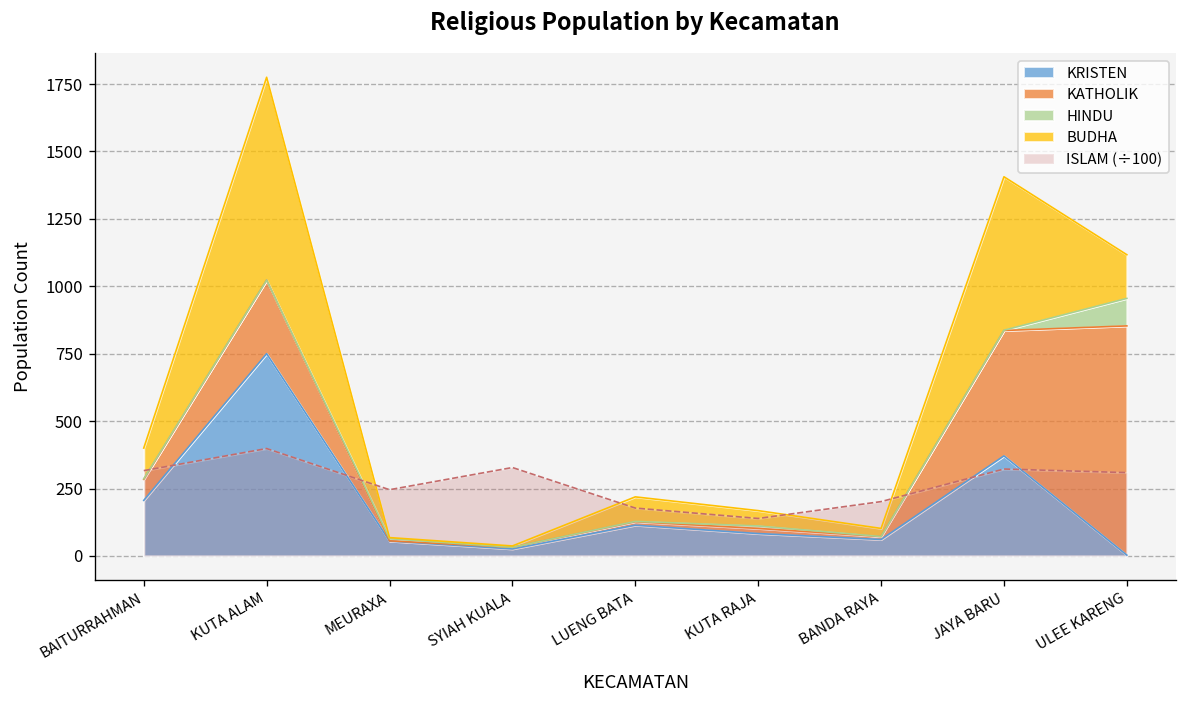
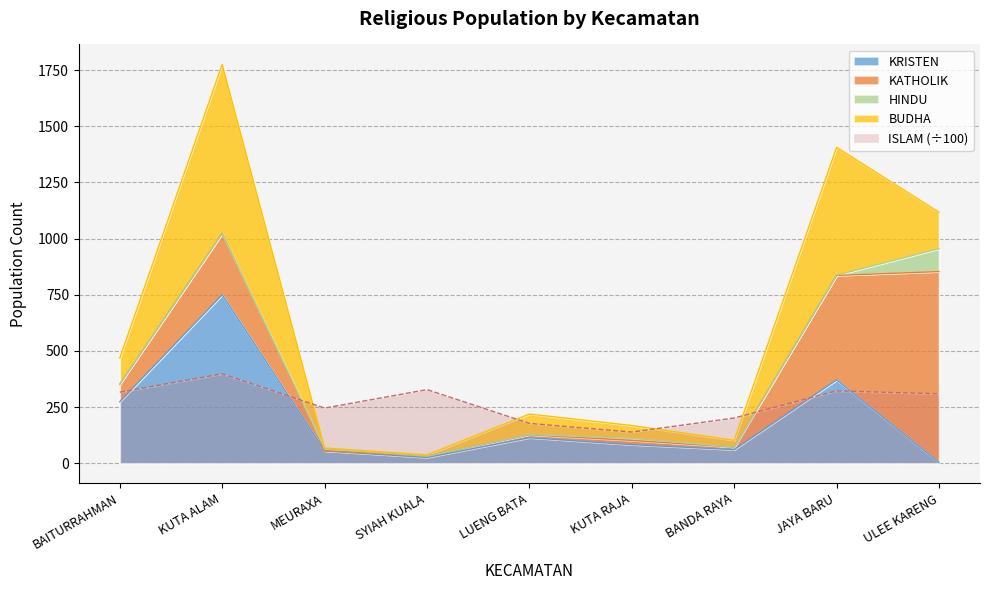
KRISTEN, BAITURRAHMAN: 210 -> 270
